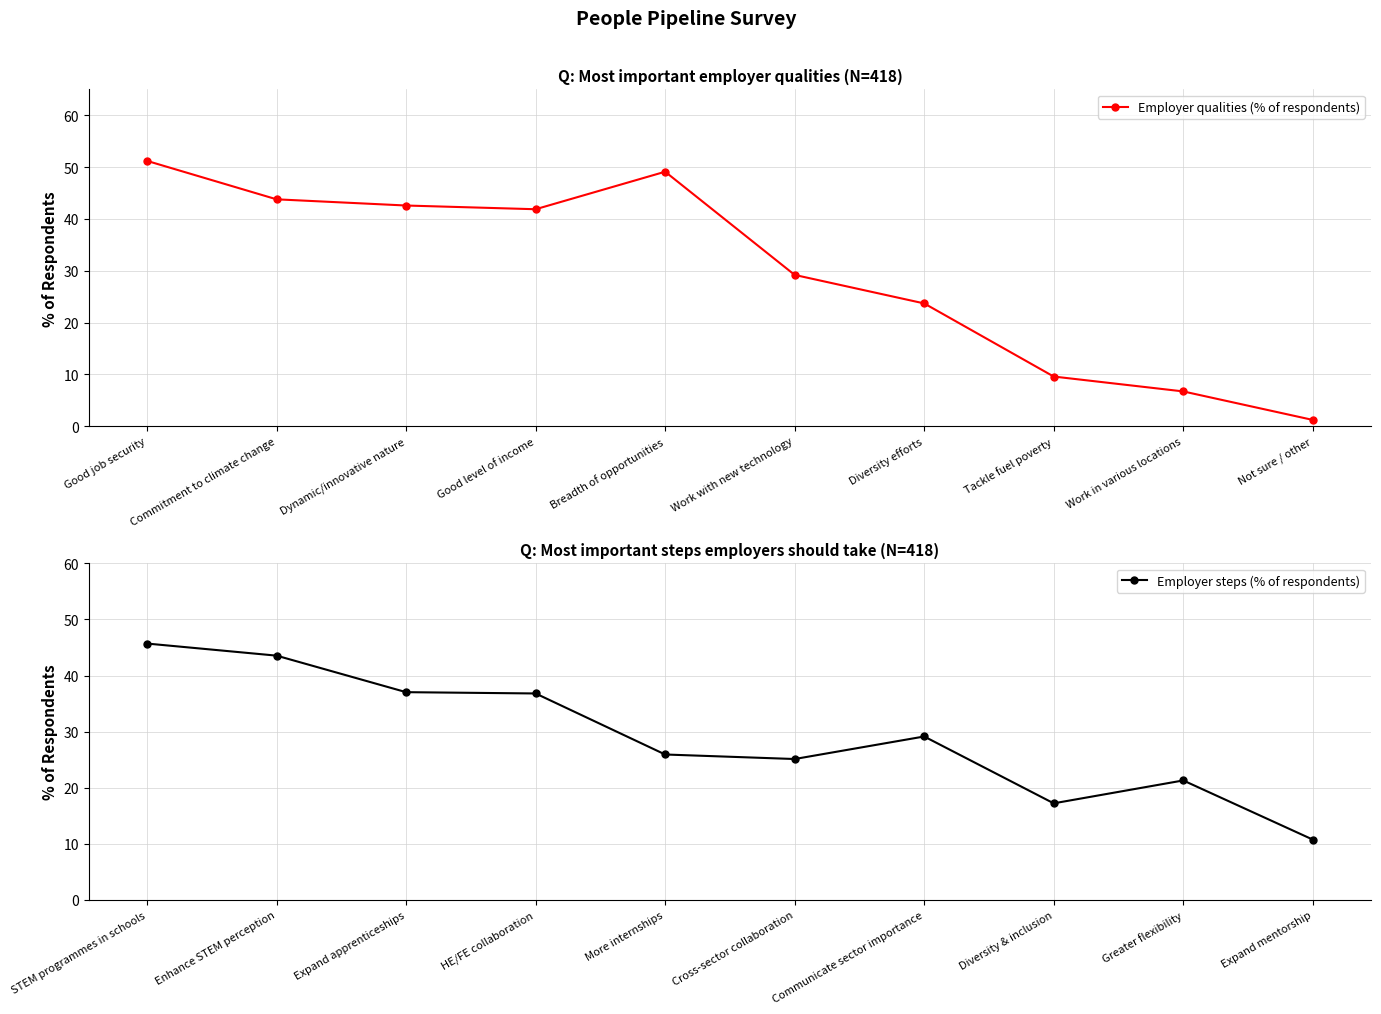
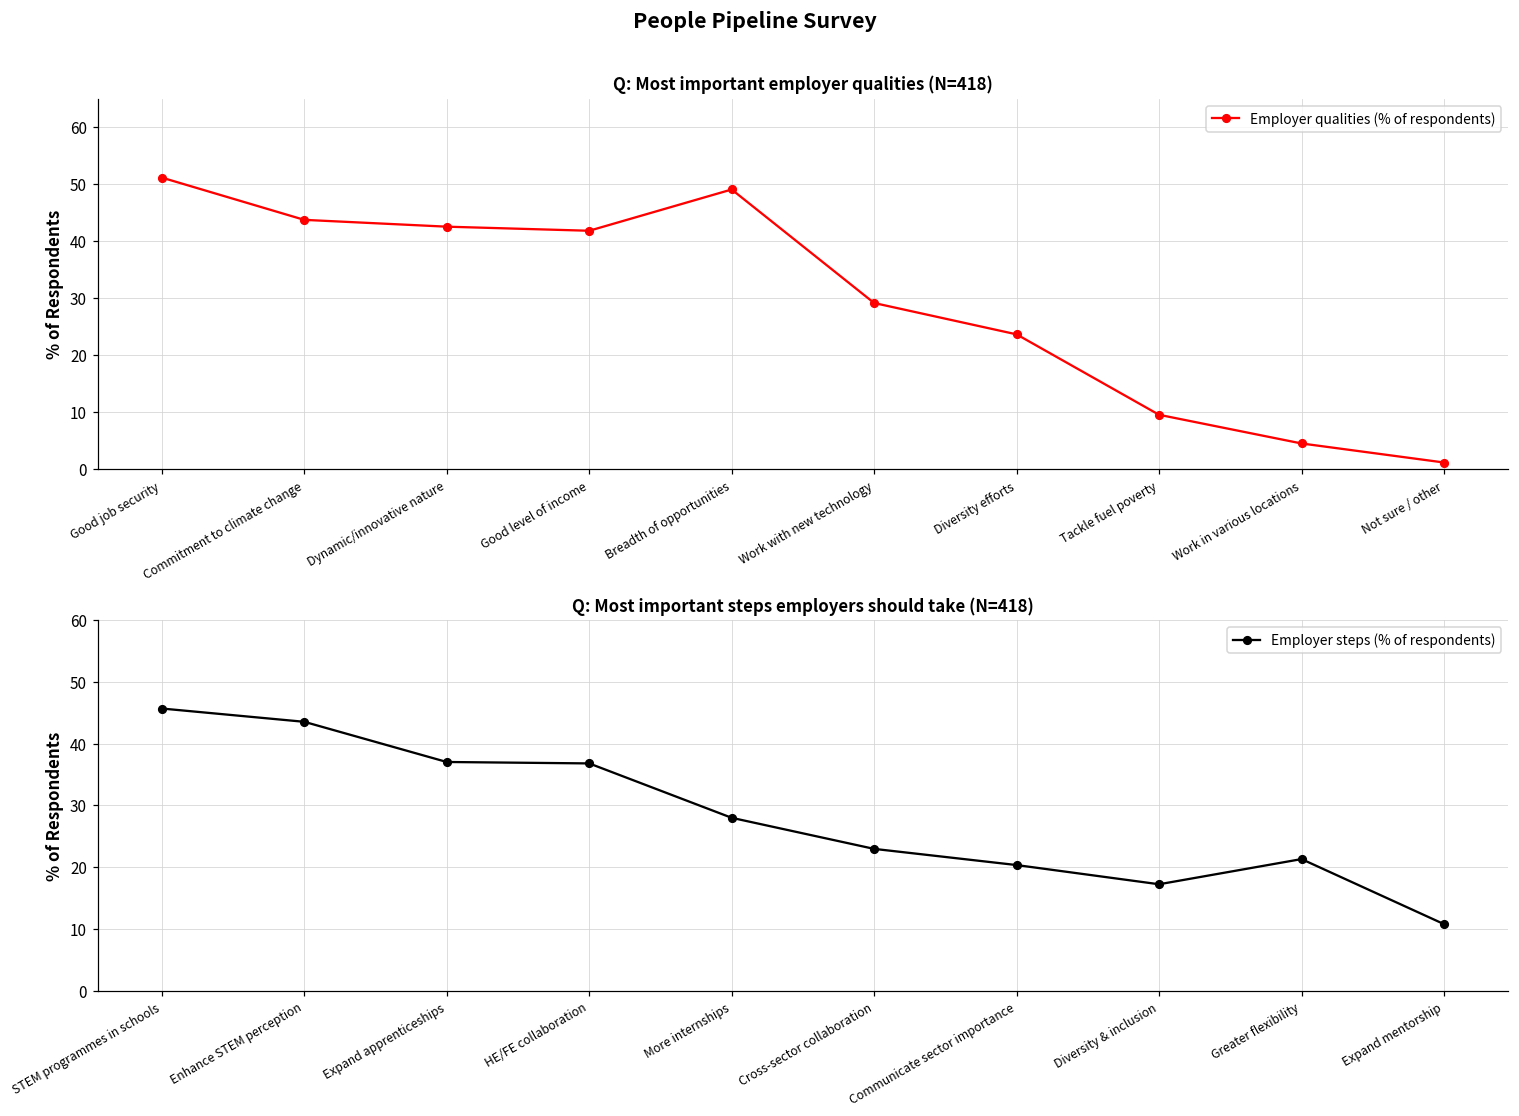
Q: Most important employer qualities (N=418), Work in various locations: 7 -> 5
Q: Most important steps employers should take (N=418), More internships: 26 -> 28
Q: Most important steps employers should take (N=418), Cross-sector collaboration: 25 -> 23
Q: Most important steps employers should take (N=418), Communicate sector importance: 29 -> 20
